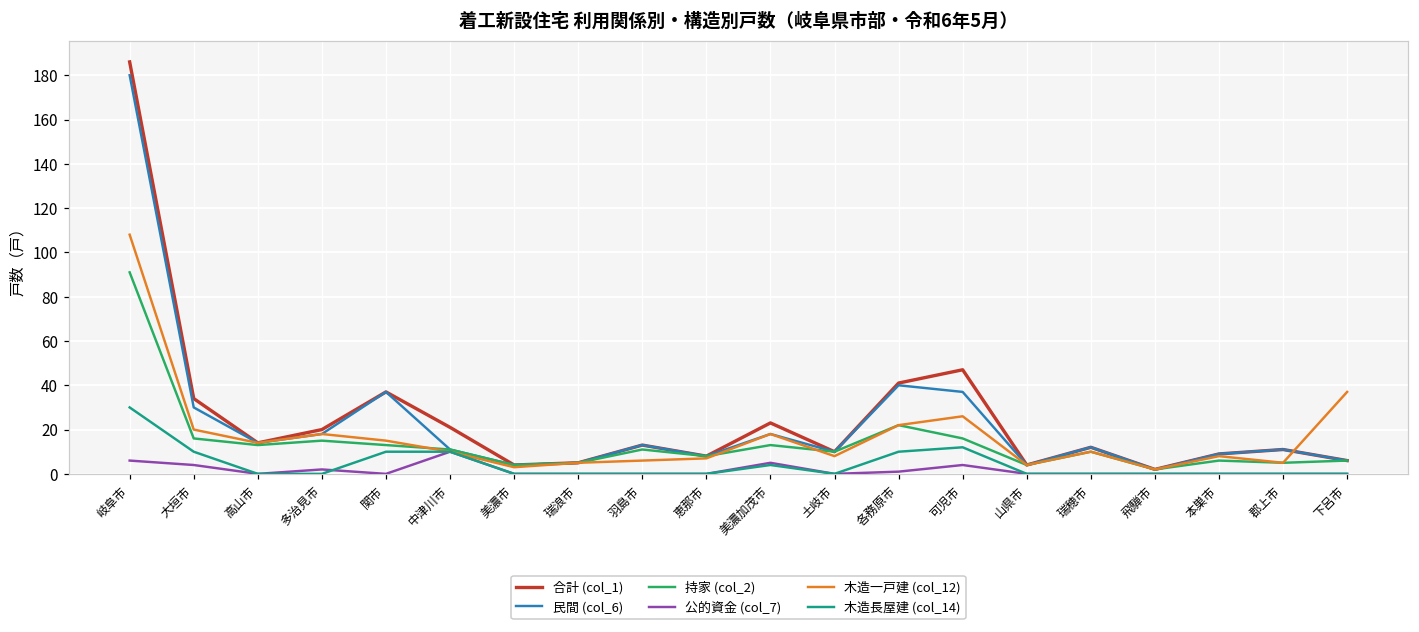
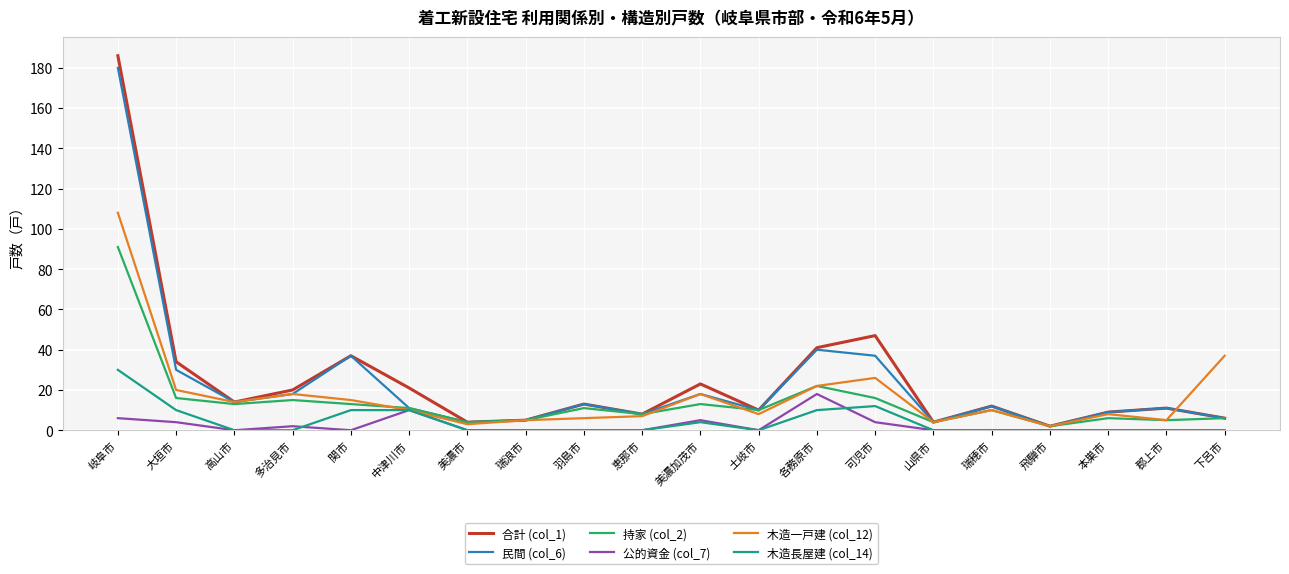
公的資金 (col_7), 各務原市: 1 -> 18
